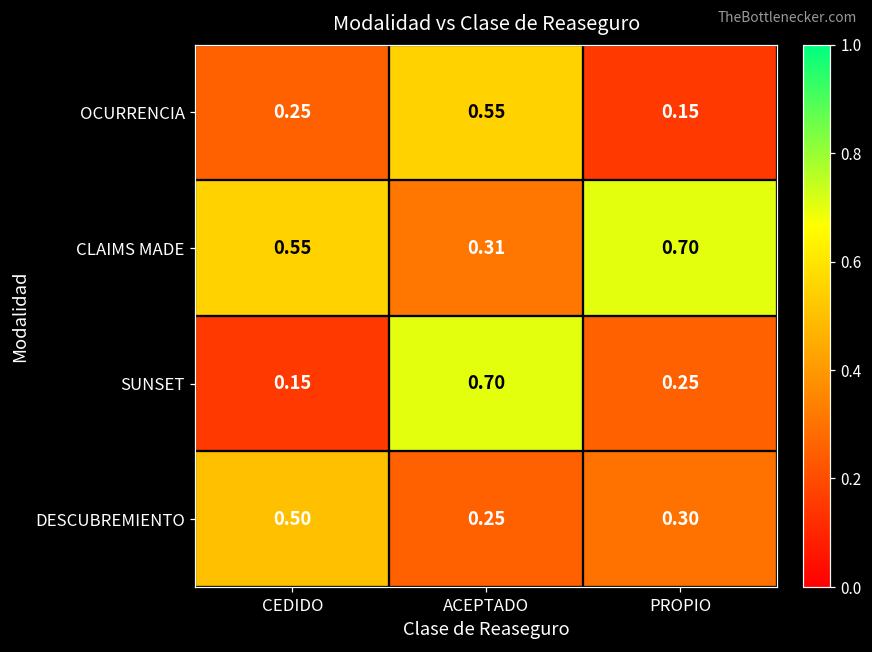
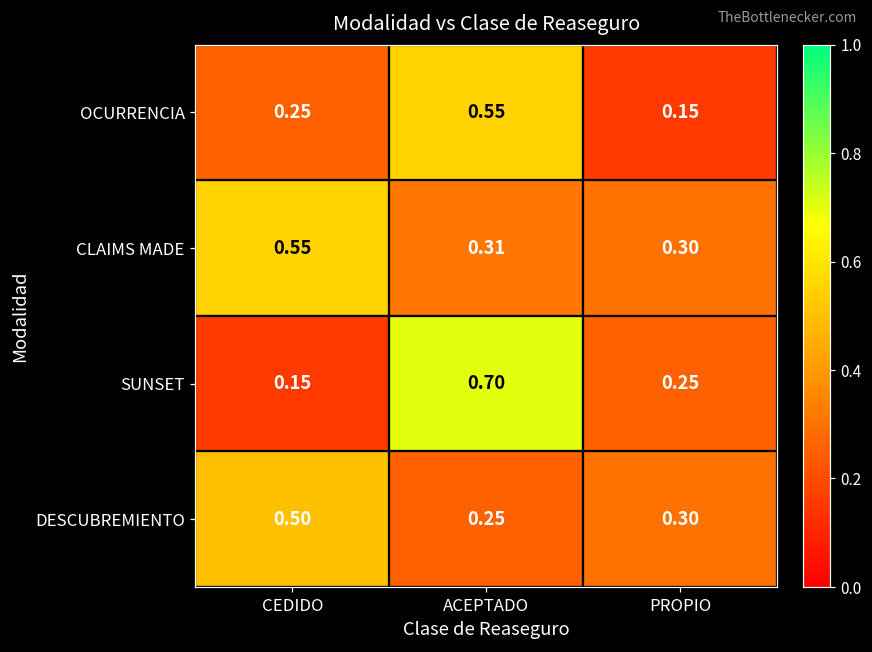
CLAIMS MADE, PROPIO: 0.70 -> 0.30
